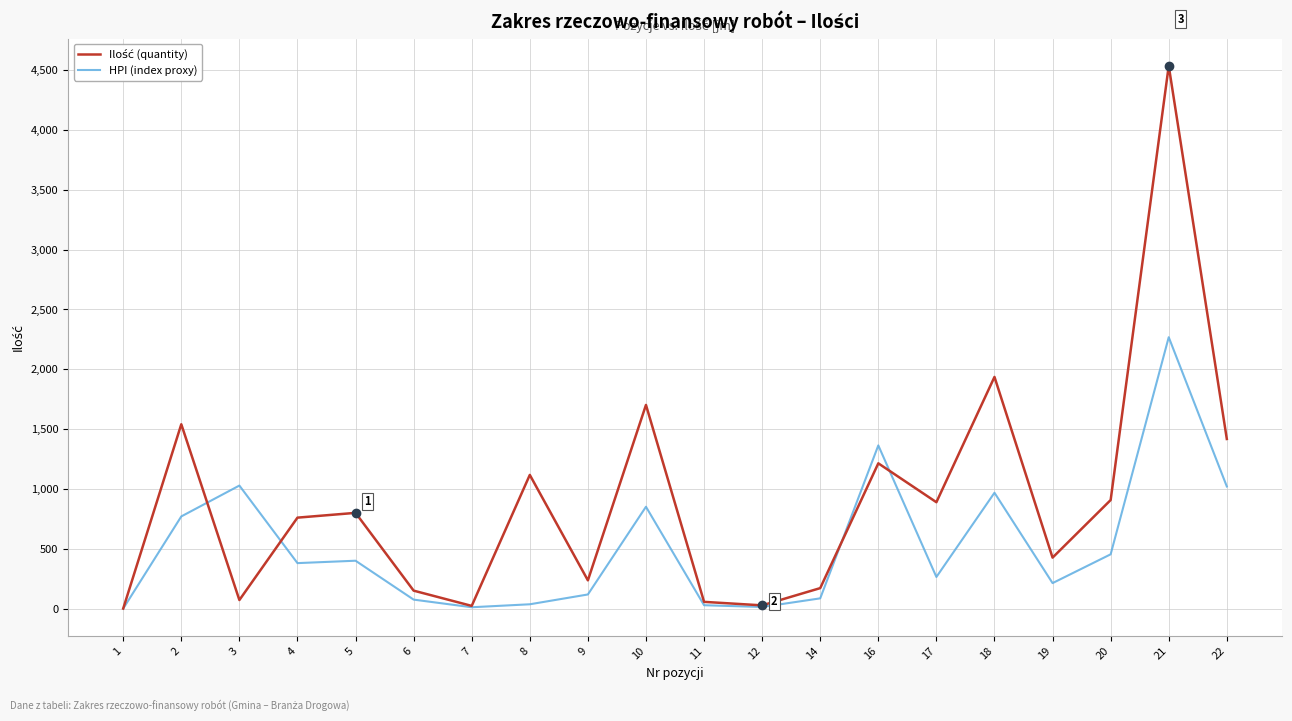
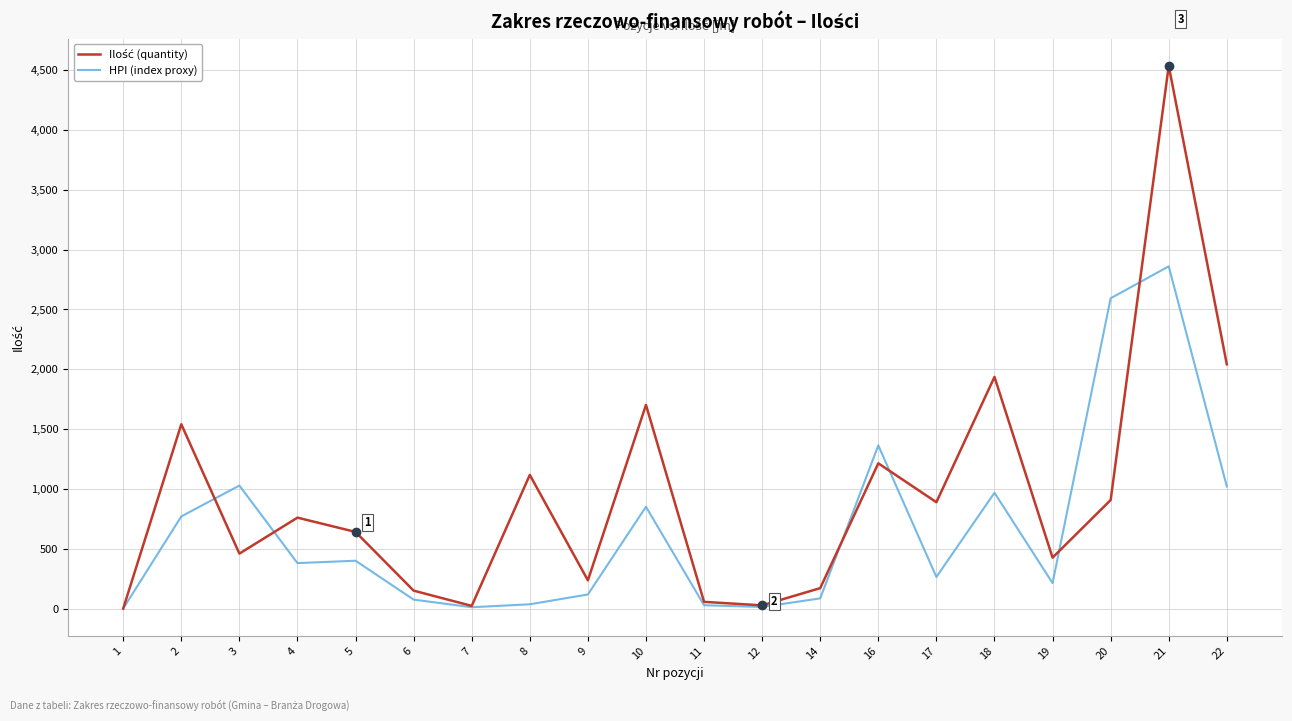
Ilość (quantity), 3: 70 -> 460
Ilość (quantity), 5: 800 -> 640
HPI (index proxy), 20: 450 -> 2,590
HPI (index proxy), 21: 2,270 -> 2,860
Ilość (quantity), 22: 1,420 -> 2,040
